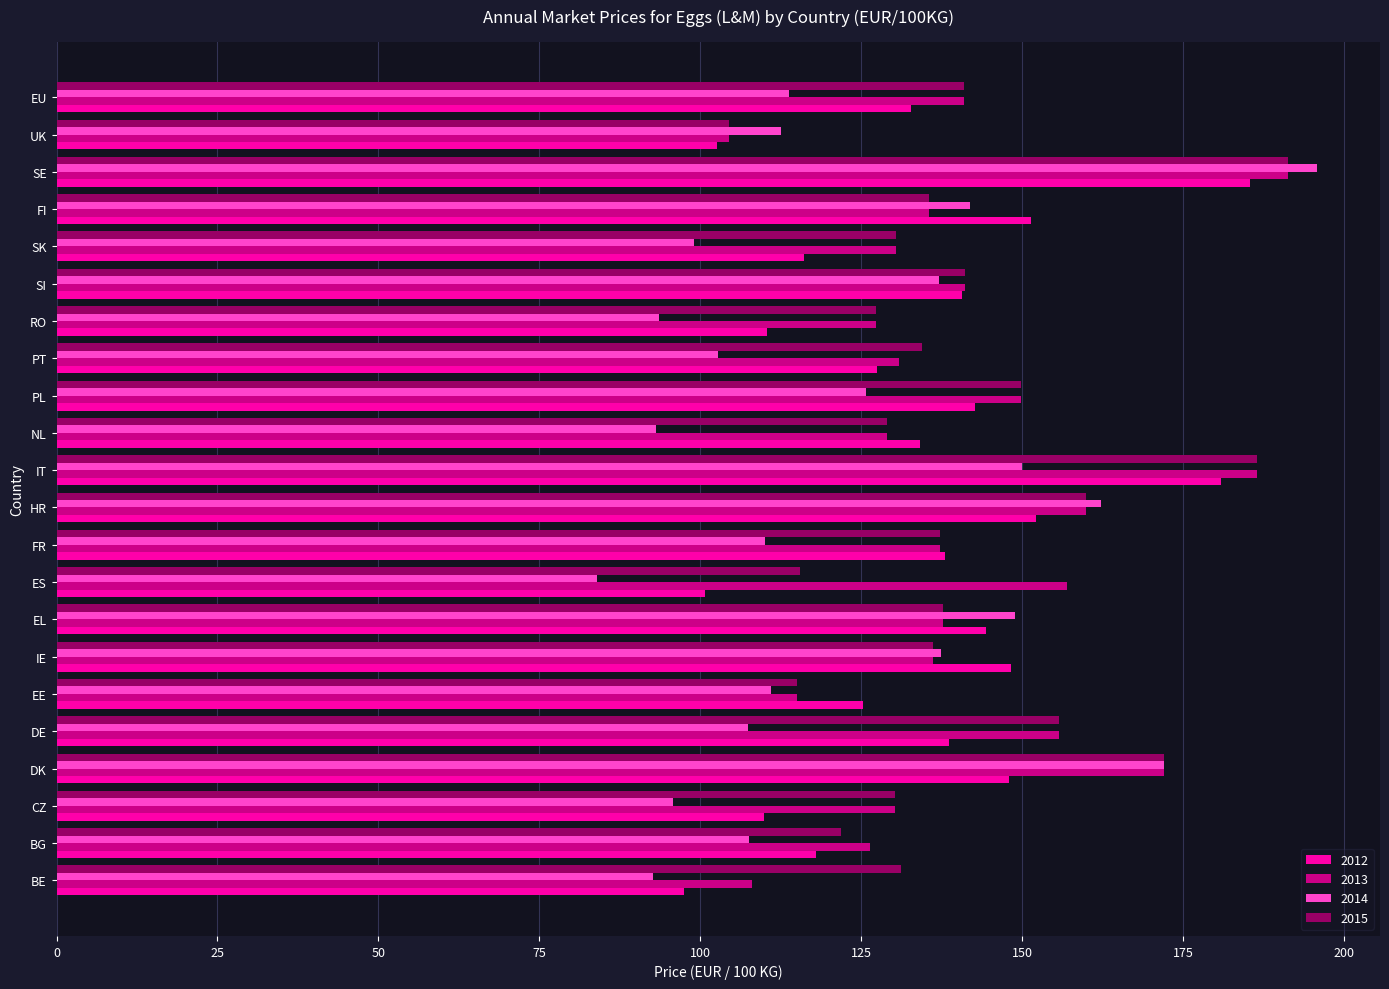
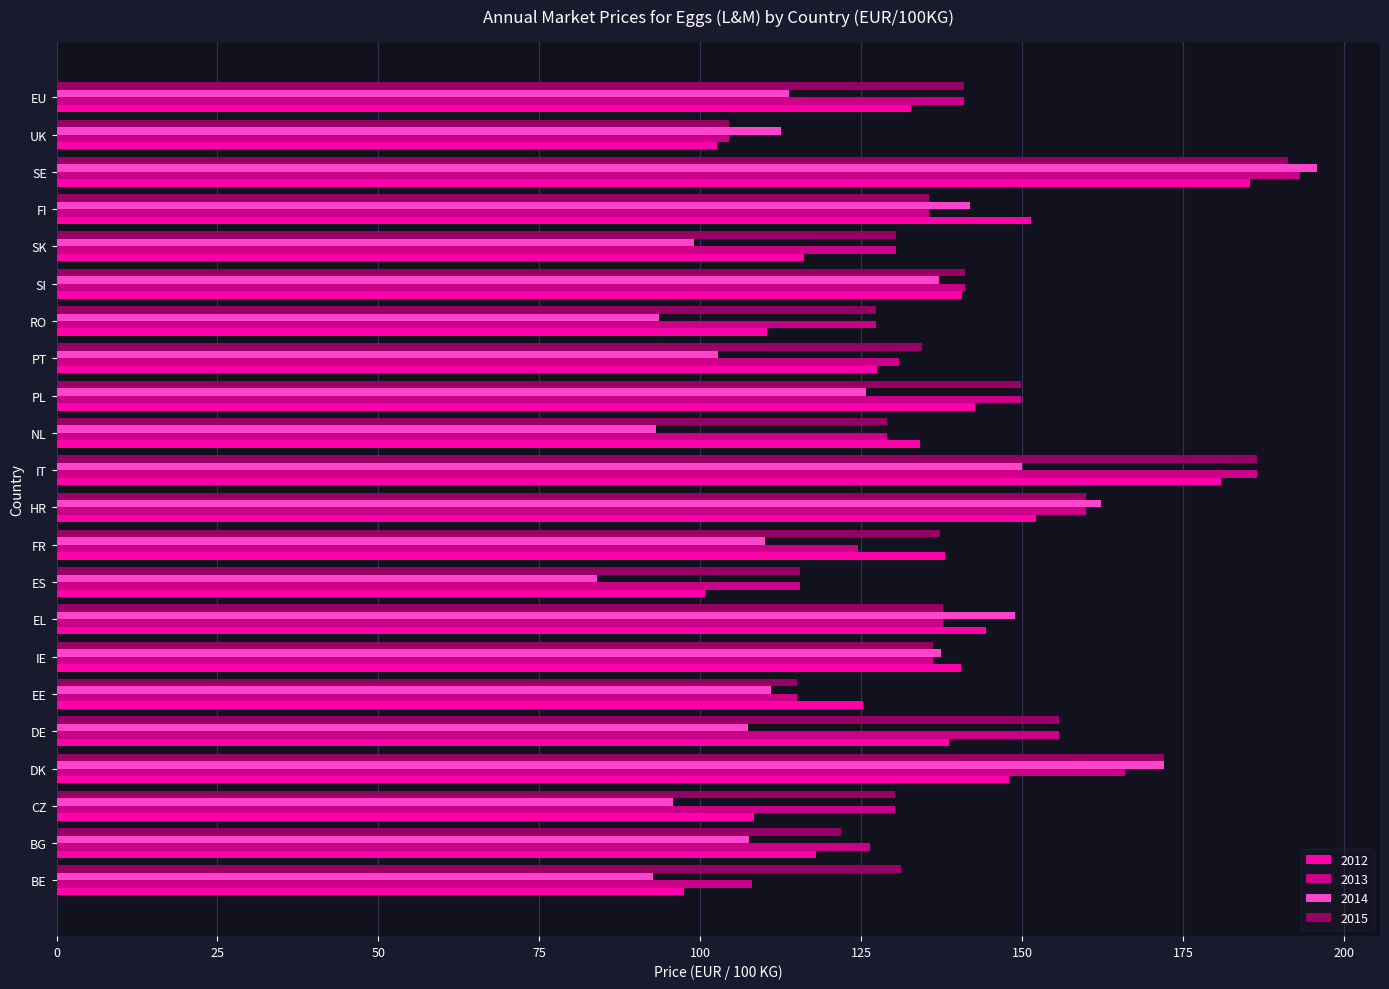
2013, SE: 191 -> 193
2013, FR: 137 -> 125
2013, ES: 157 -> 116
2012, IE: 148 -> 140
2013, DK: 172 -> 166
2012, CZ: 110 -> 108
